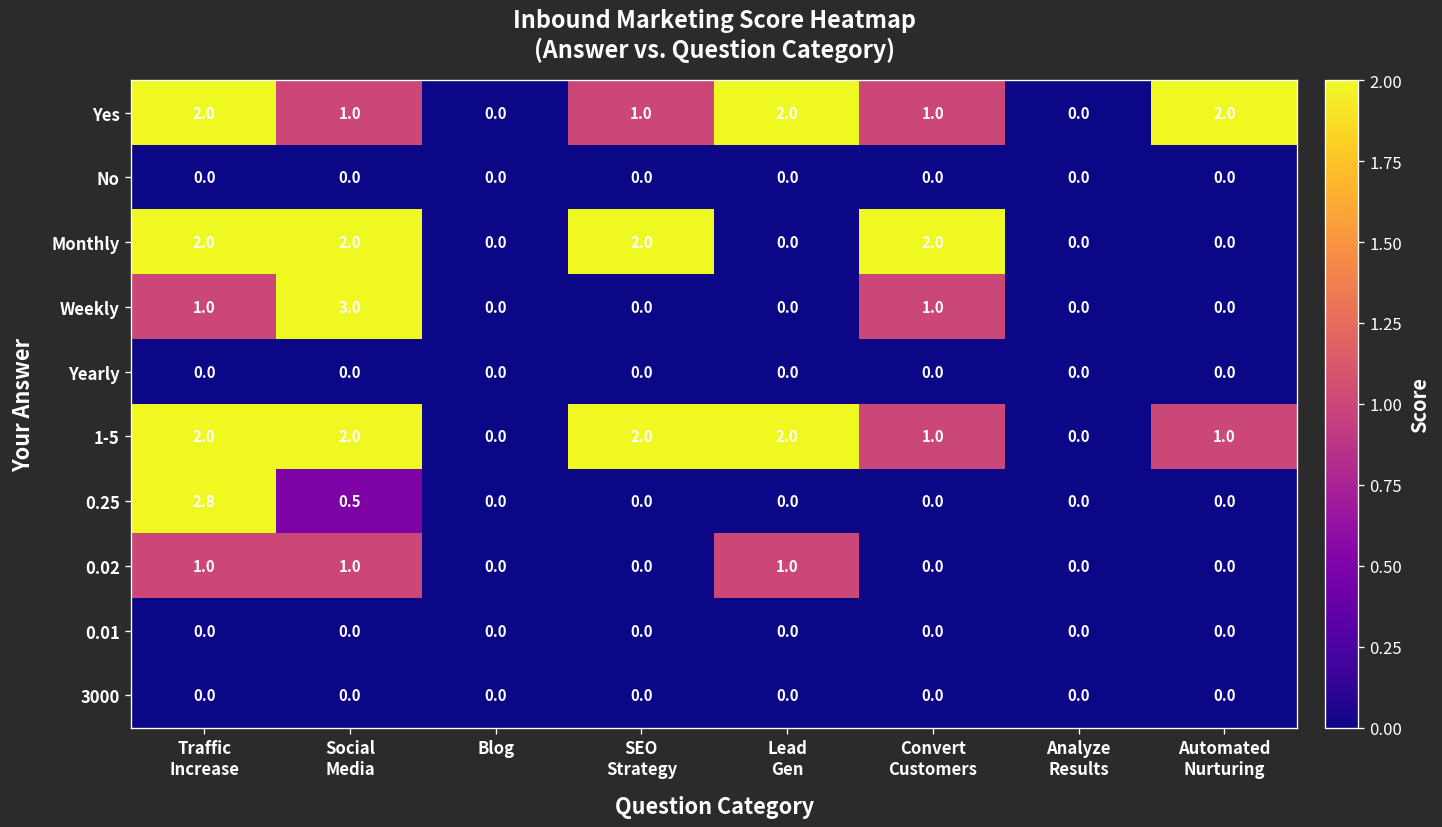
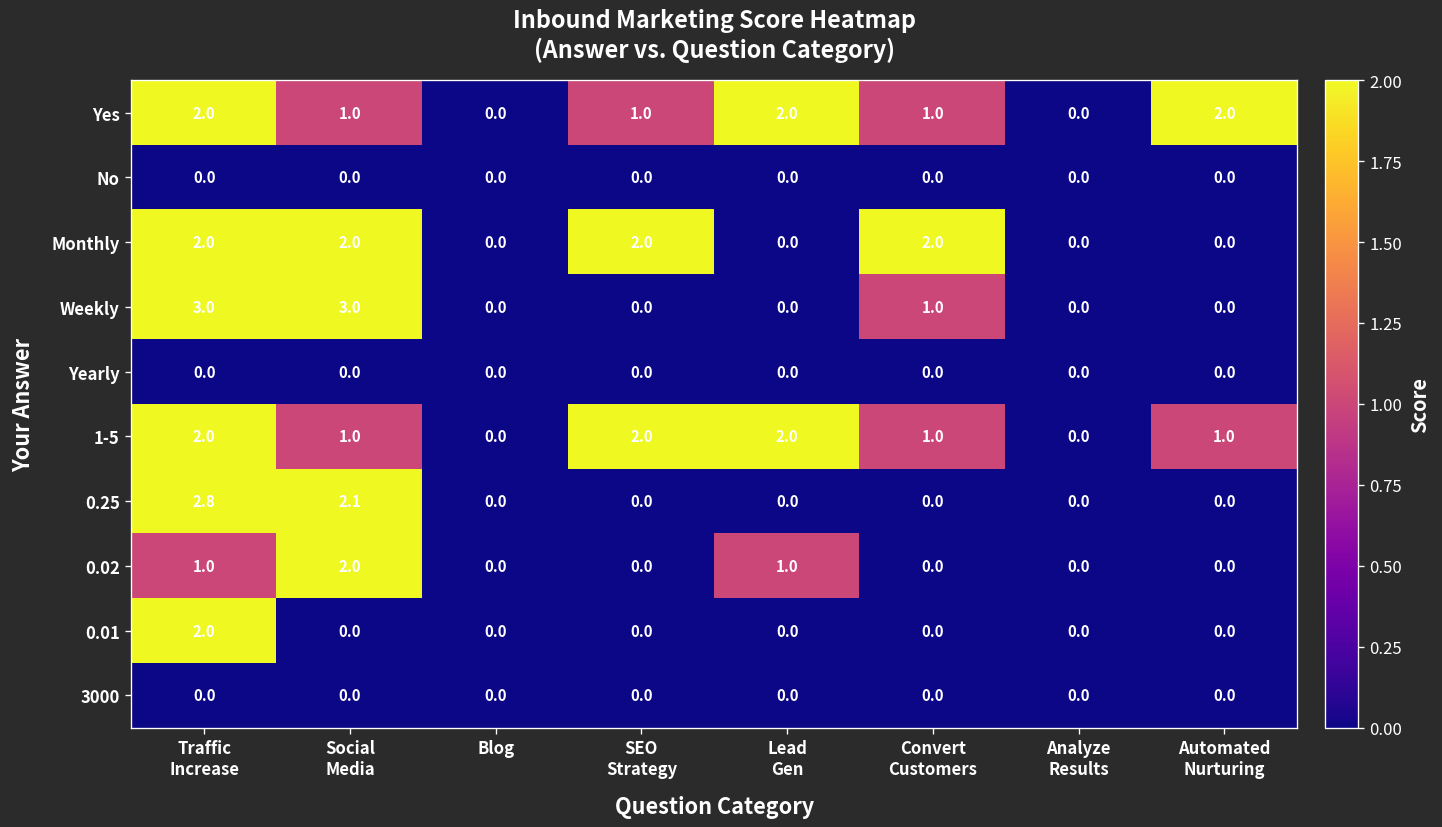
Weekly, Traffic Increase: 1.0 -> 3.0
1-5, Social Media: 2.0 -> 1.0
0.25, Social Media: 0.5 -> 2.1
0.02, Social Media: 1.0 -> 2.0
0.01, Traffic Increase: 0.0 -> 2.0
